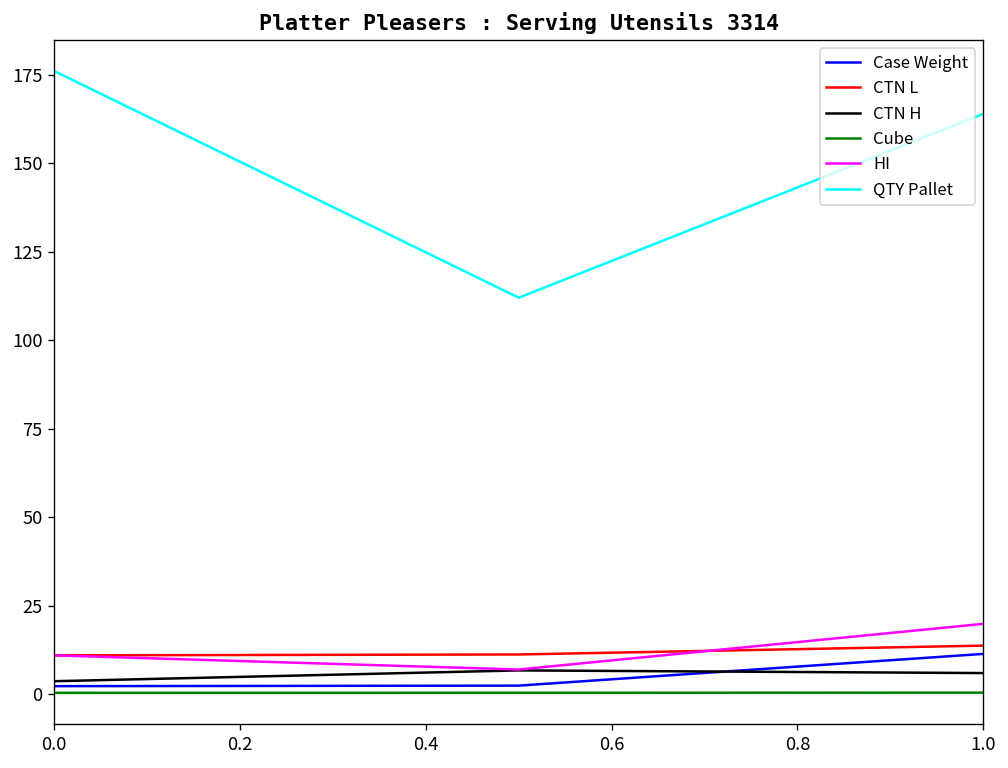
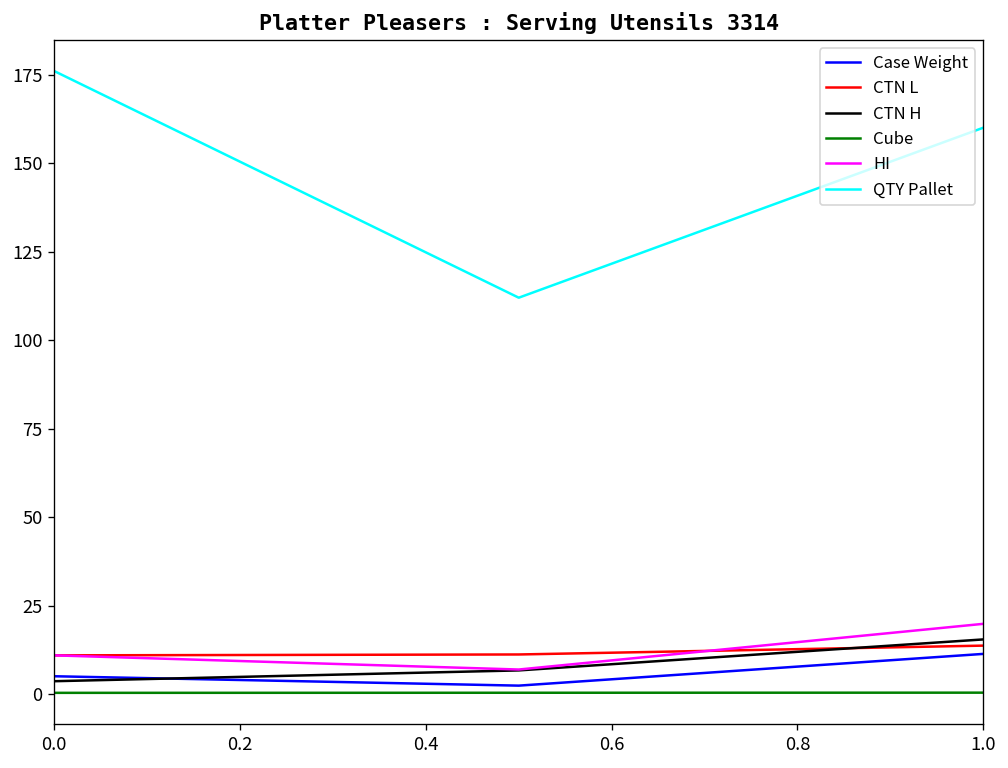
Case Weight, 0.0: 2 -> 5
CTN H, 1.0: 6 -> 16
QTY Pallet, 1.0: 164 -> 160
